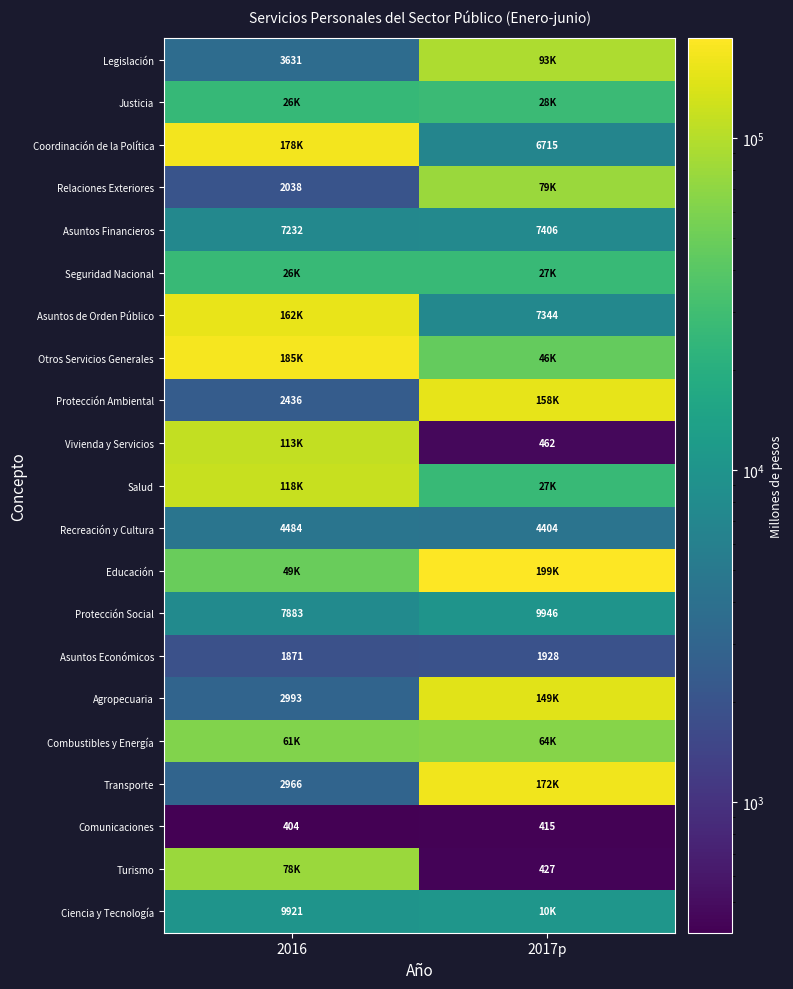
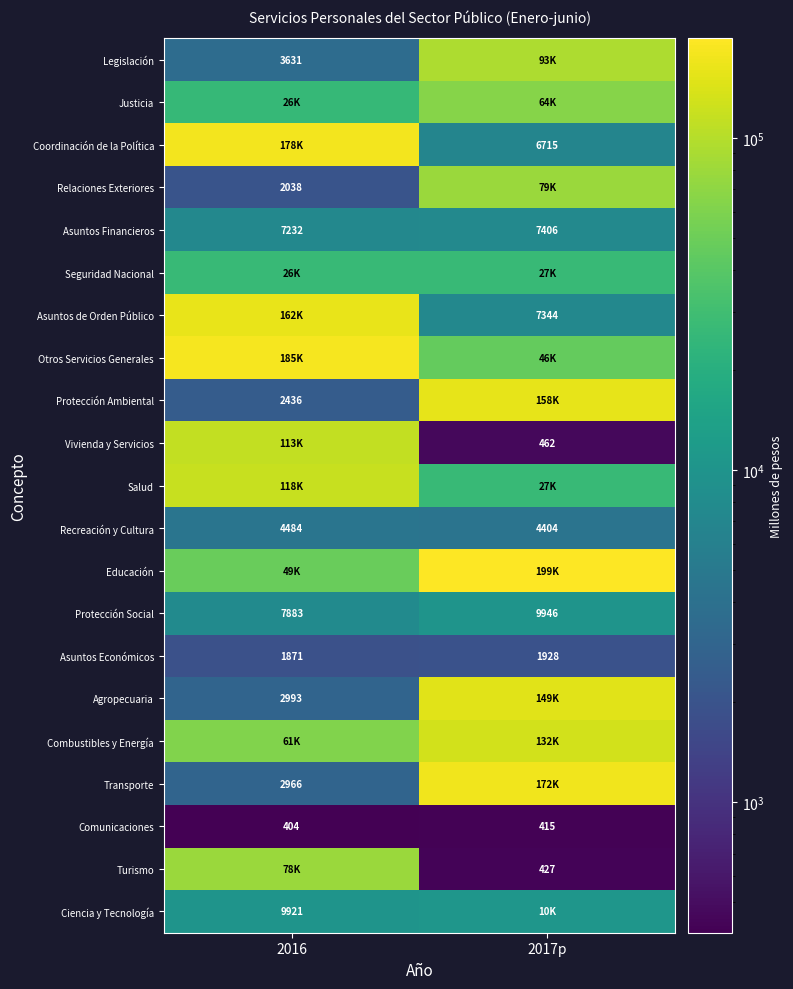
Justicia, 2017p: 28K -> 64K
Combustibles y Energía, 2017p: 64K -> 132K
